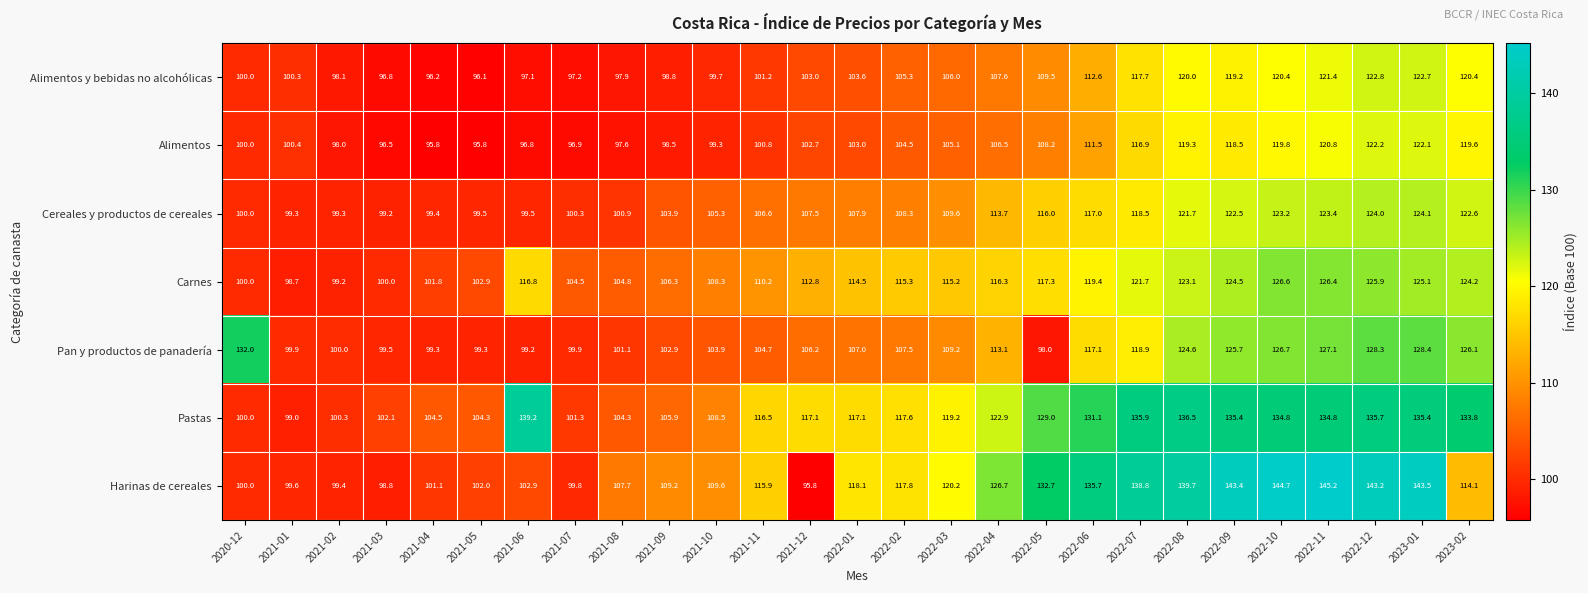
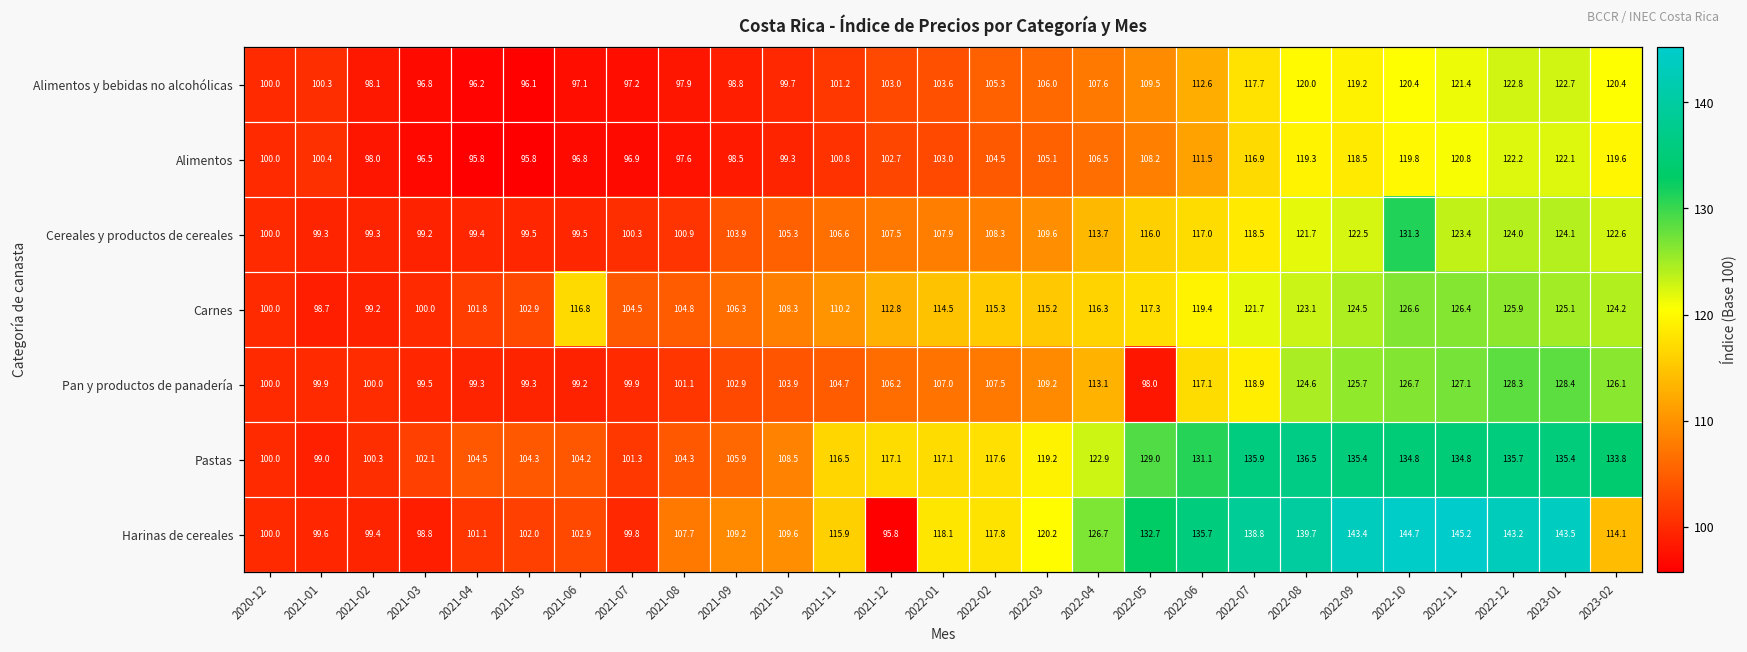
Cereales y productos de cereales, 2022-10: 123.2 -> 131.3
Pan y productos de panadería, 2020-12: 132.0 -> 100.0
Pastas, 2021-06: 139.2 -> 104.2
